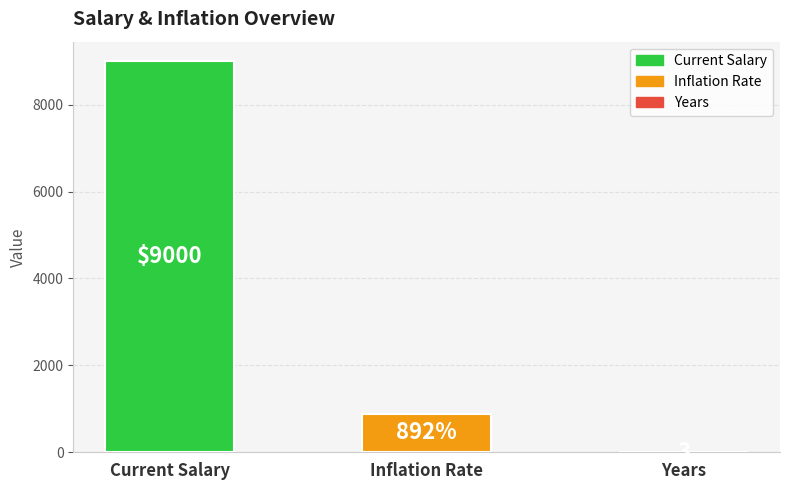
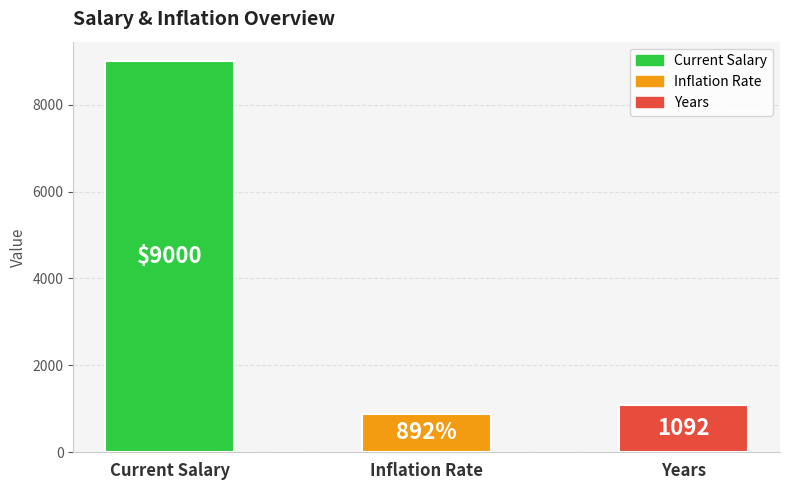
Years: 0 -> 1100
